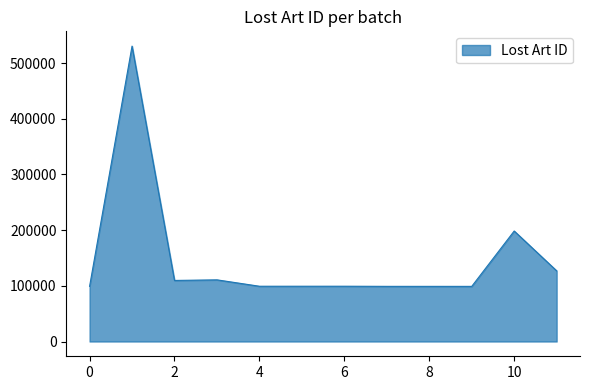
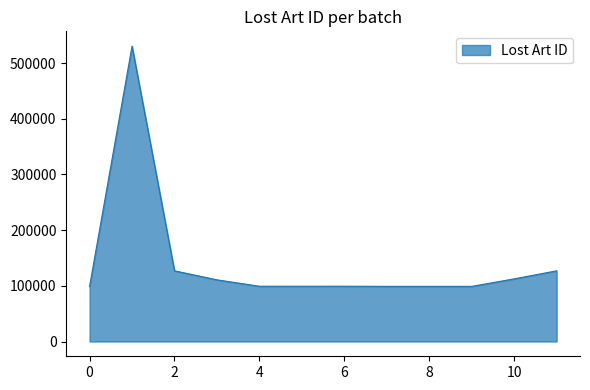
2: 110000 -> 130000
10: 200000 -> 110000
